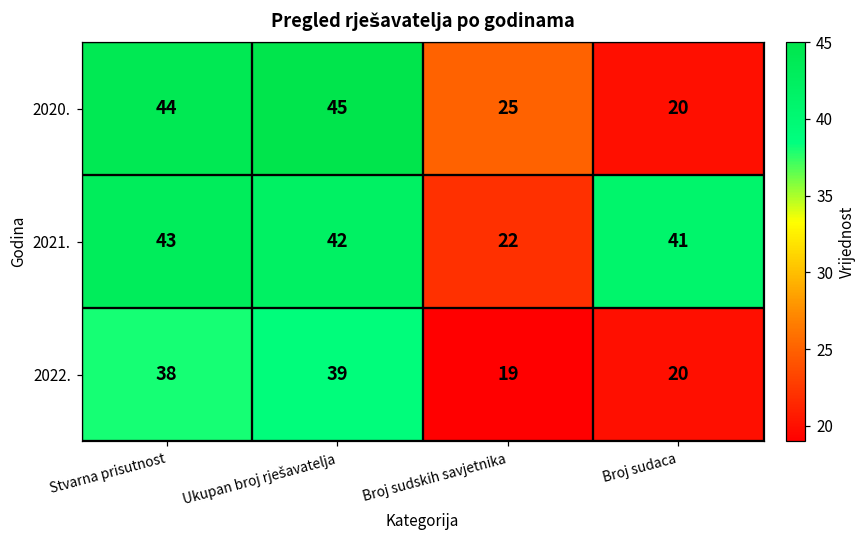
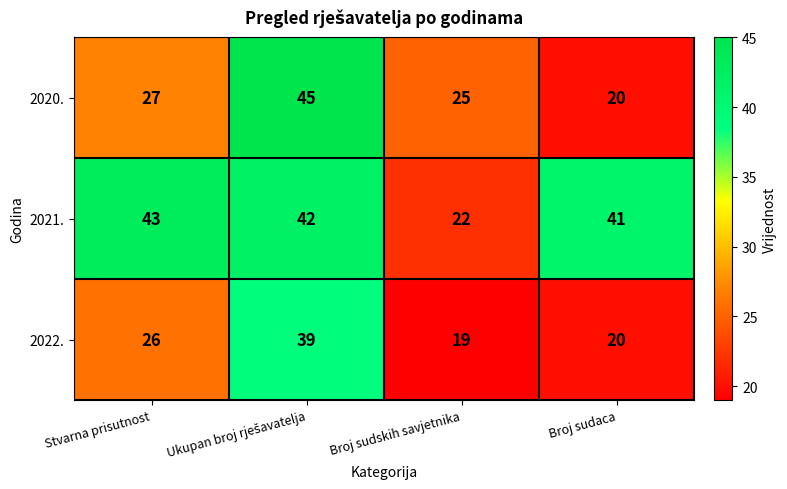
2020., Stvarna prisutnost: 44 -> 27
2022., Stvarna prisutnost: 38 -> 26
